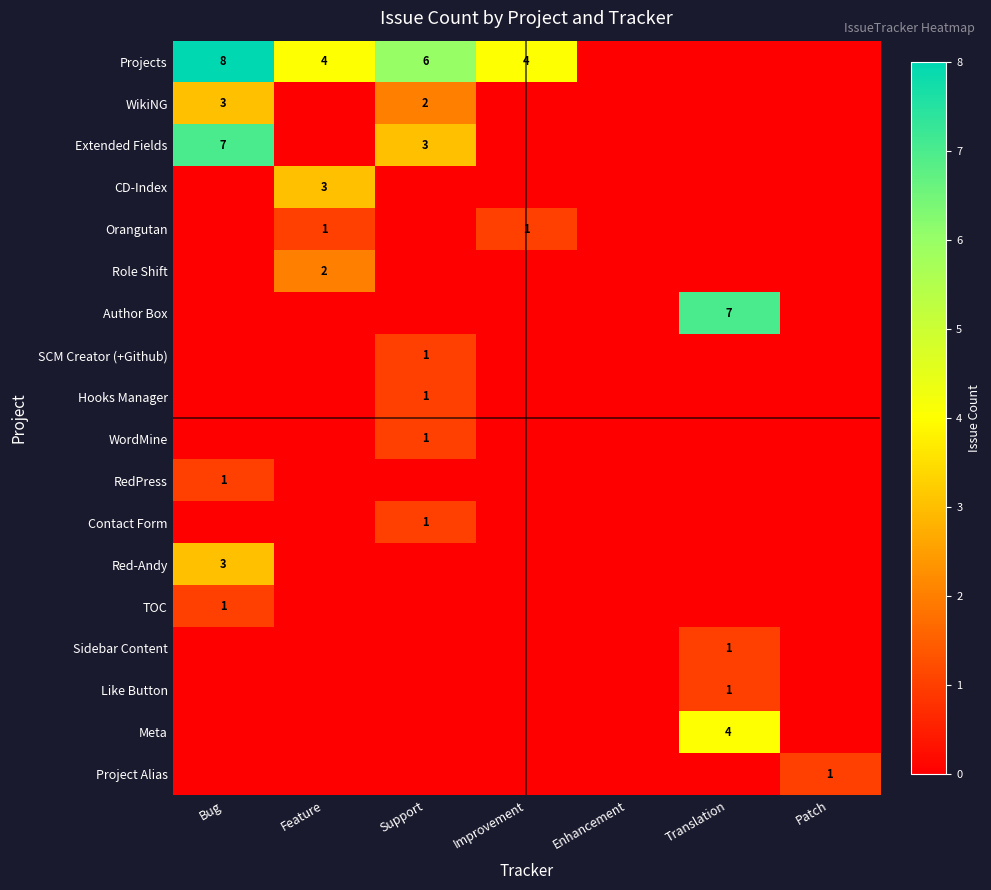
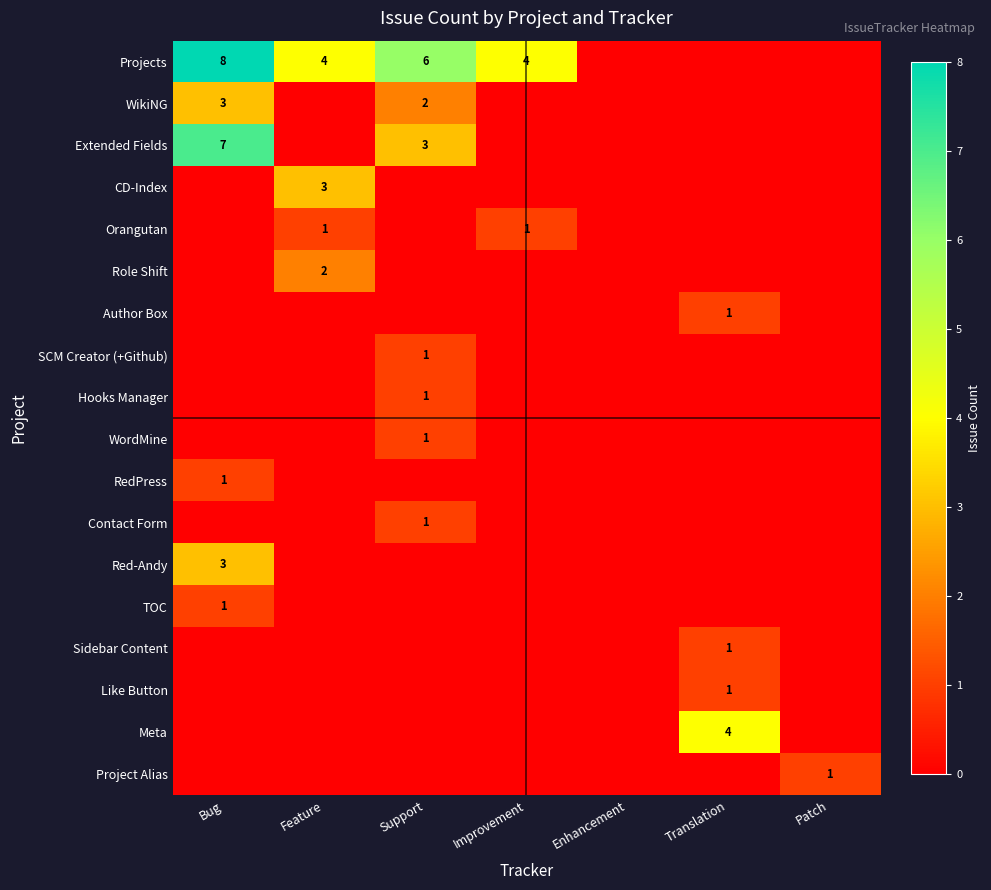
Author Box, Translation: 7 -> 1
